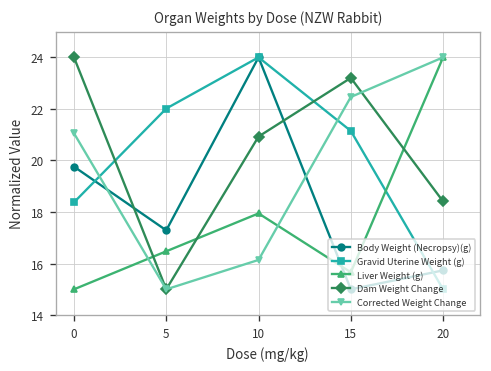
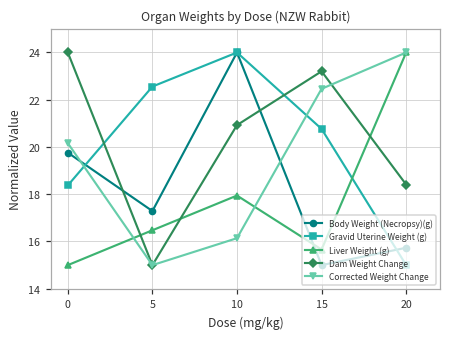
Corrected Weight Change, 0: 21.1 -> 20.2
Gravid Uterine Weight (g), 5: 22.0 -> 22.6
Gravid Uterine Weight (g), 15: 21.1 -> 20.8
